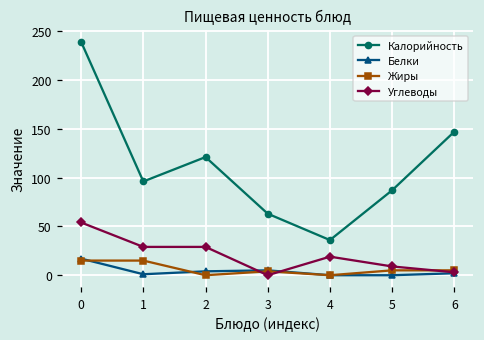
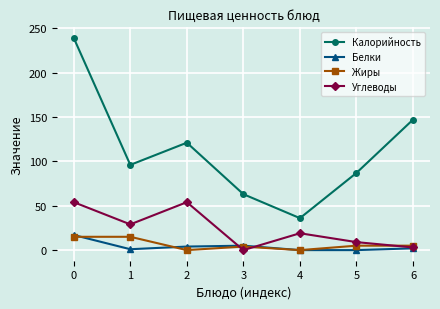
Углеводы, 2: 30 -> 50
